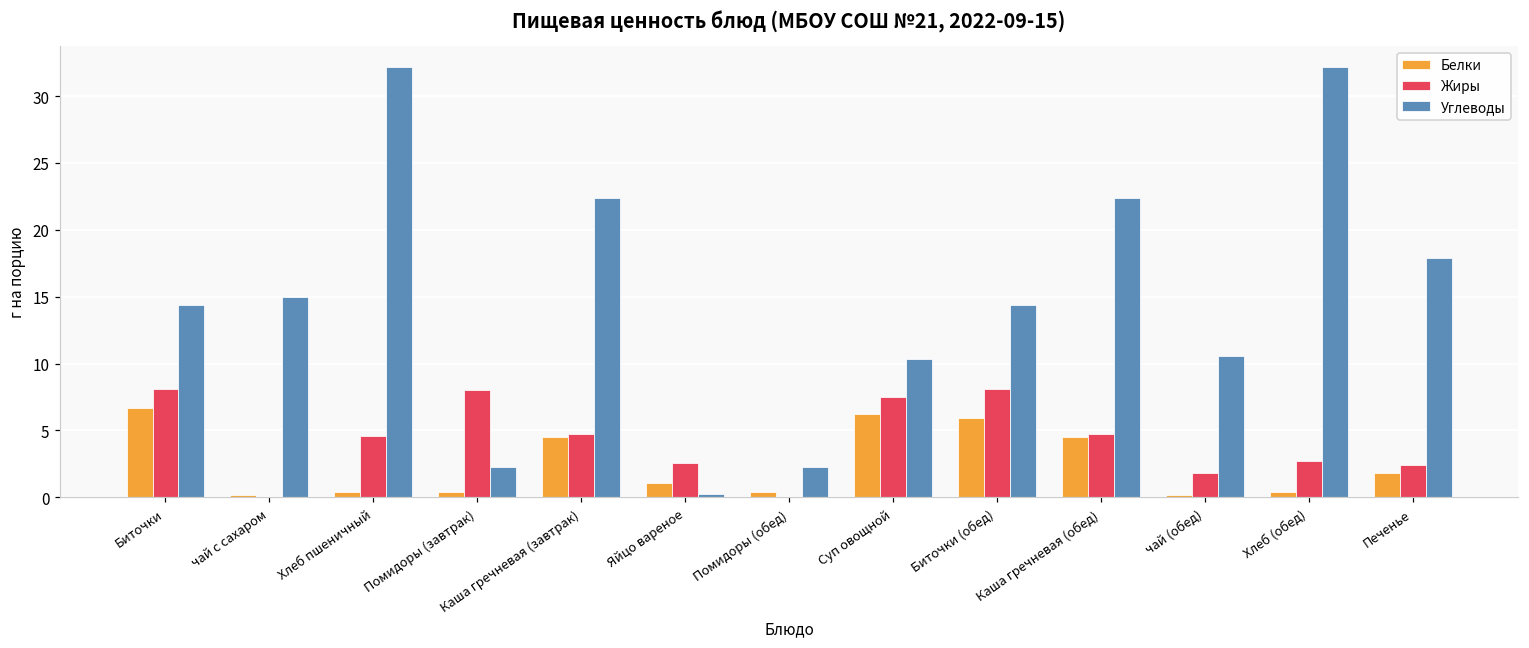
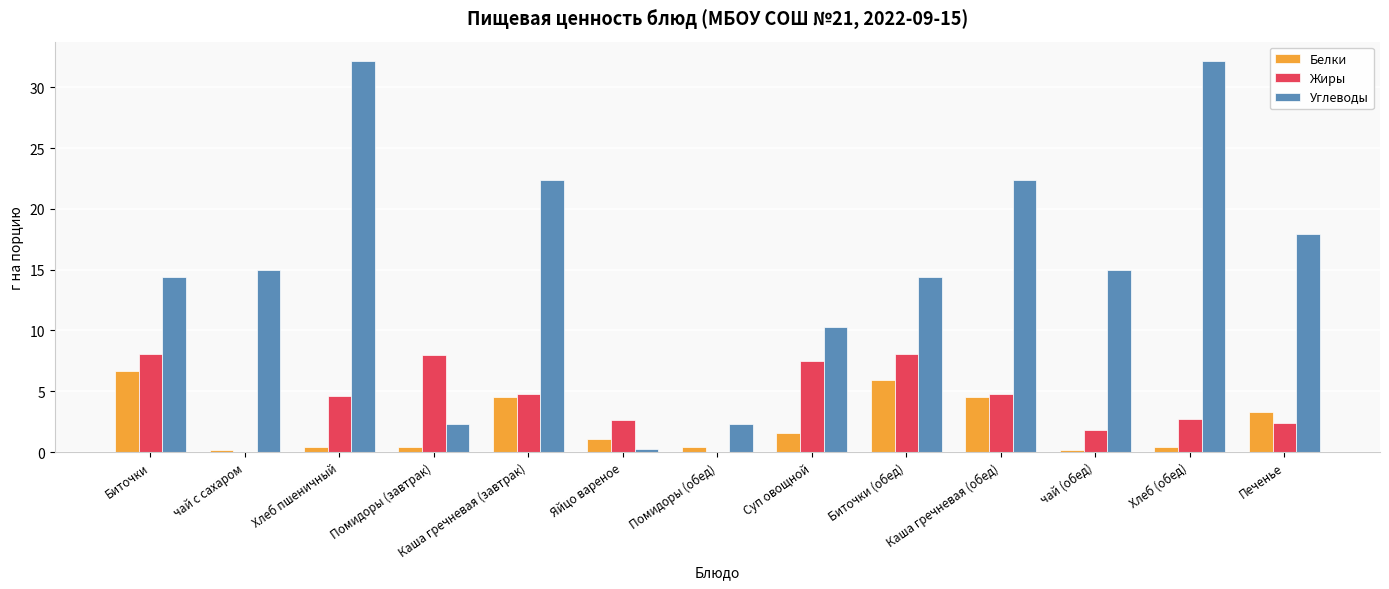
Белки, Суп овощной: 6.2 -> 1.6
Углеводы, чай (обед): 10.6 -> 15.0
Белки, Печенье: 1.8 -> 3.3
